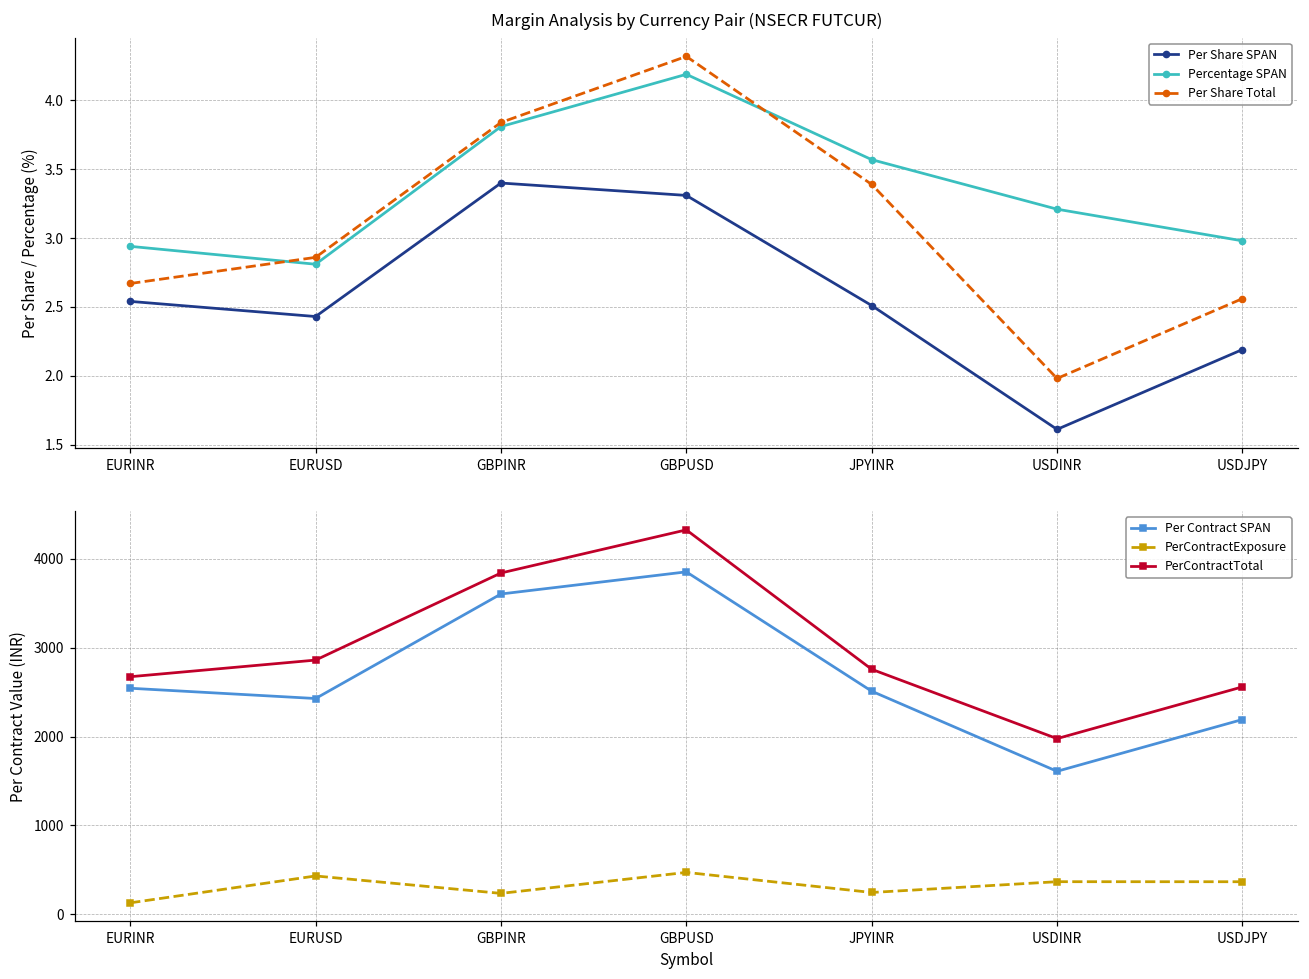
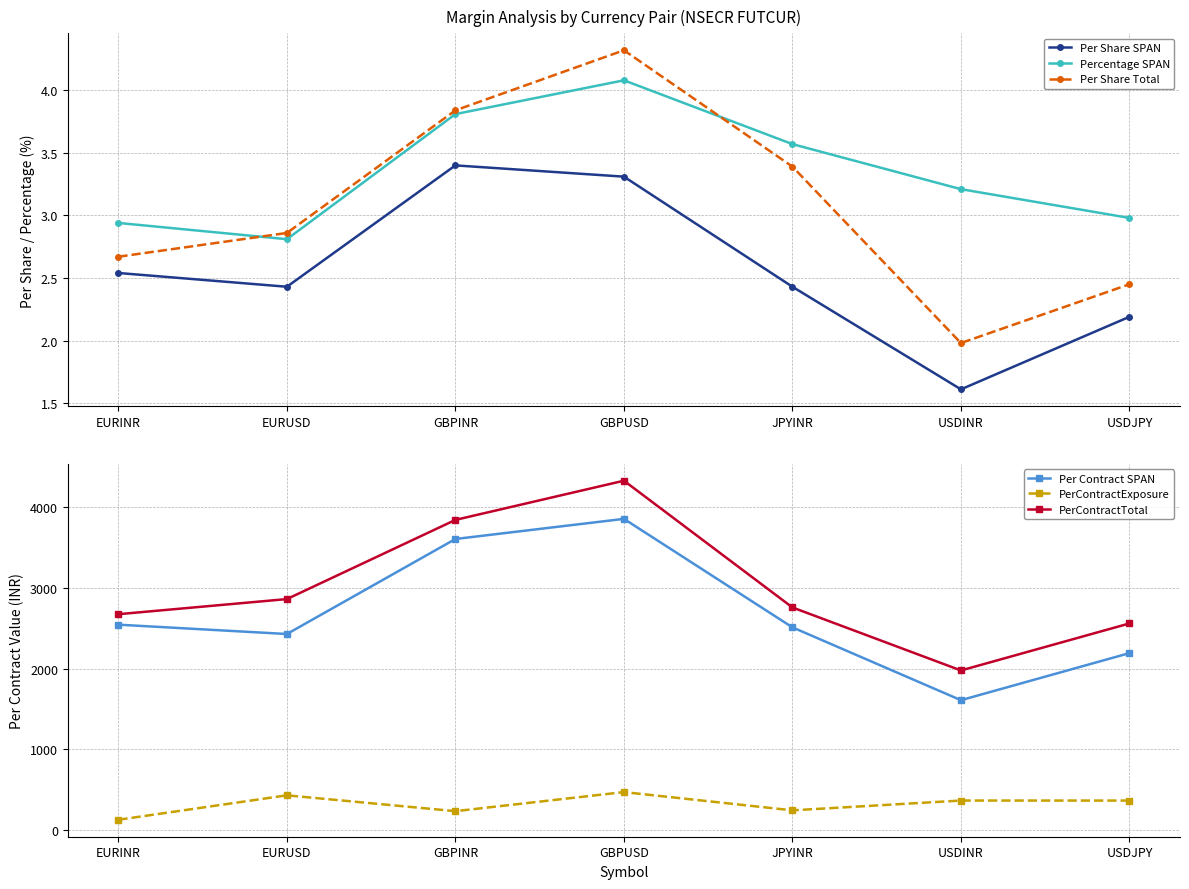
Margin Analysis by Currency Pair (NSECR FUTCUR), Percentage SPAN, GBPUSD: 4.19 -> 4.08
Margin Analysis by Currency Pair (NSECR FUTCUR), Per Share SPAN, JPYINR: 2.51 -> 2.43
Margin Analysis by Currency Pair (NSECR FUTCUR), Per Share Total, USDJPY: 2.56 -> 2.45
